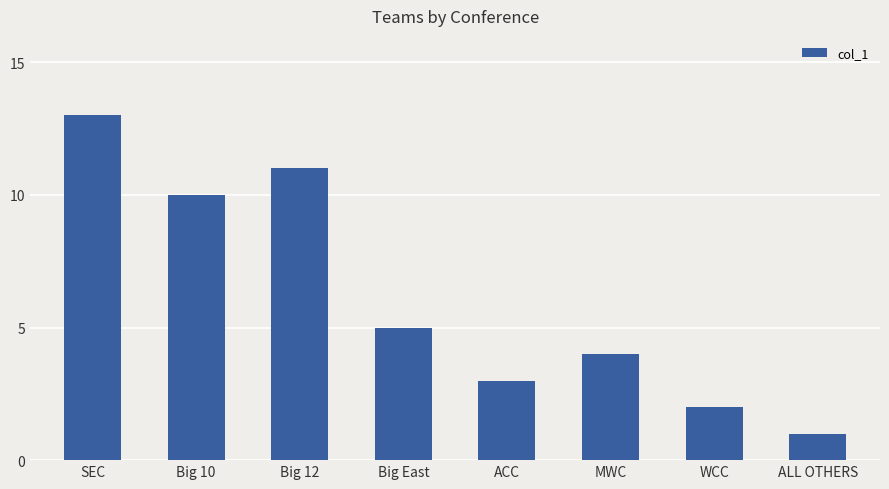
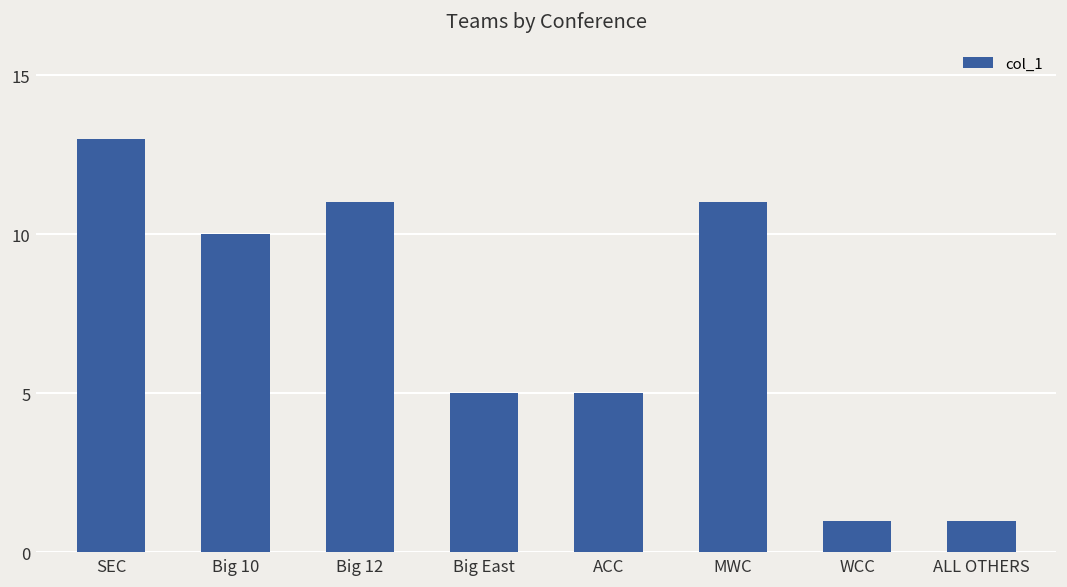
ACC: 3 -> 5
MWC: 4 -> 11
WCC: 2 -> 1
